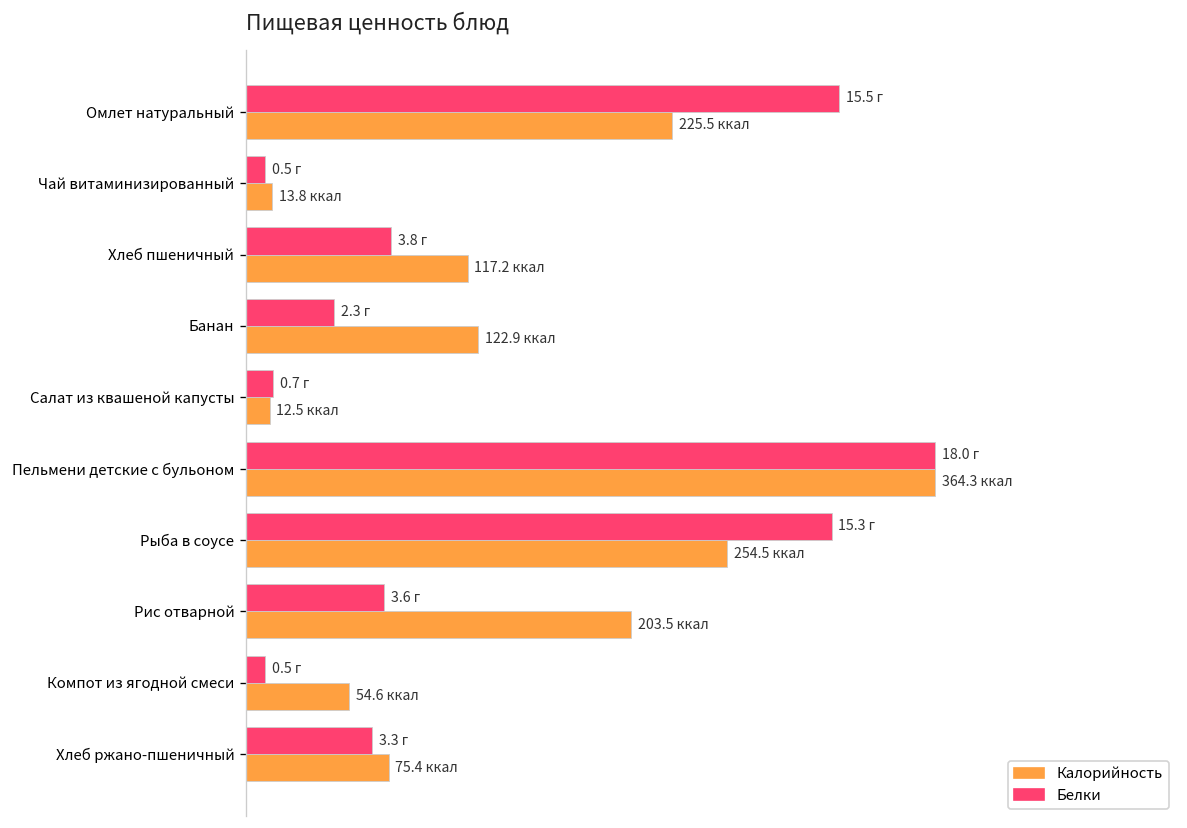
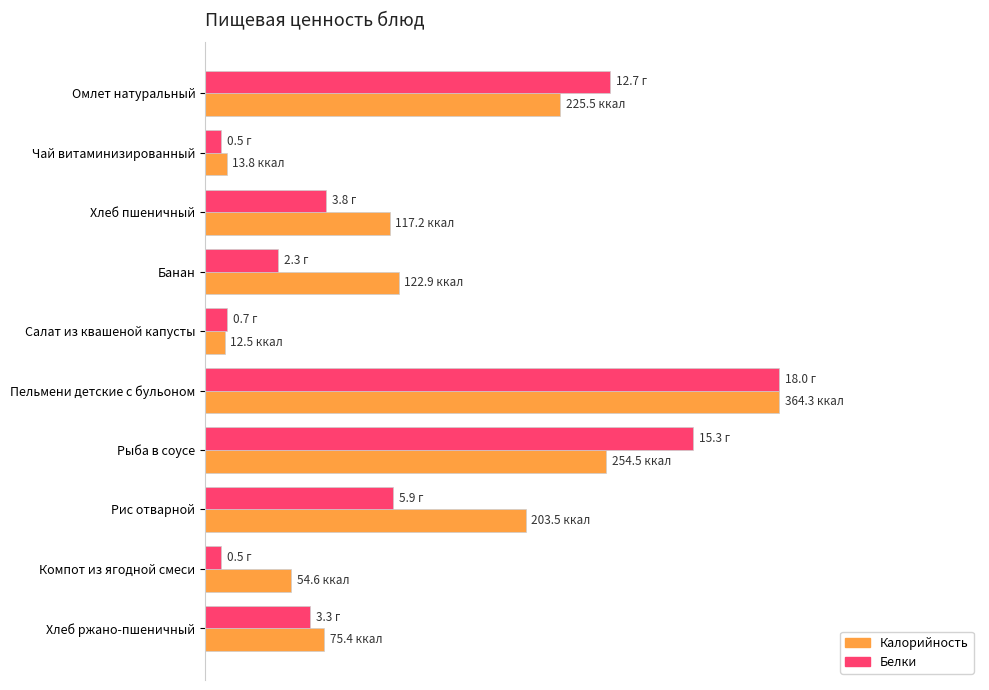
Белки, Омлет натуральный: 15.5 -> 12.7
Белки, Рис отварной: 3.6 -> 5.9
